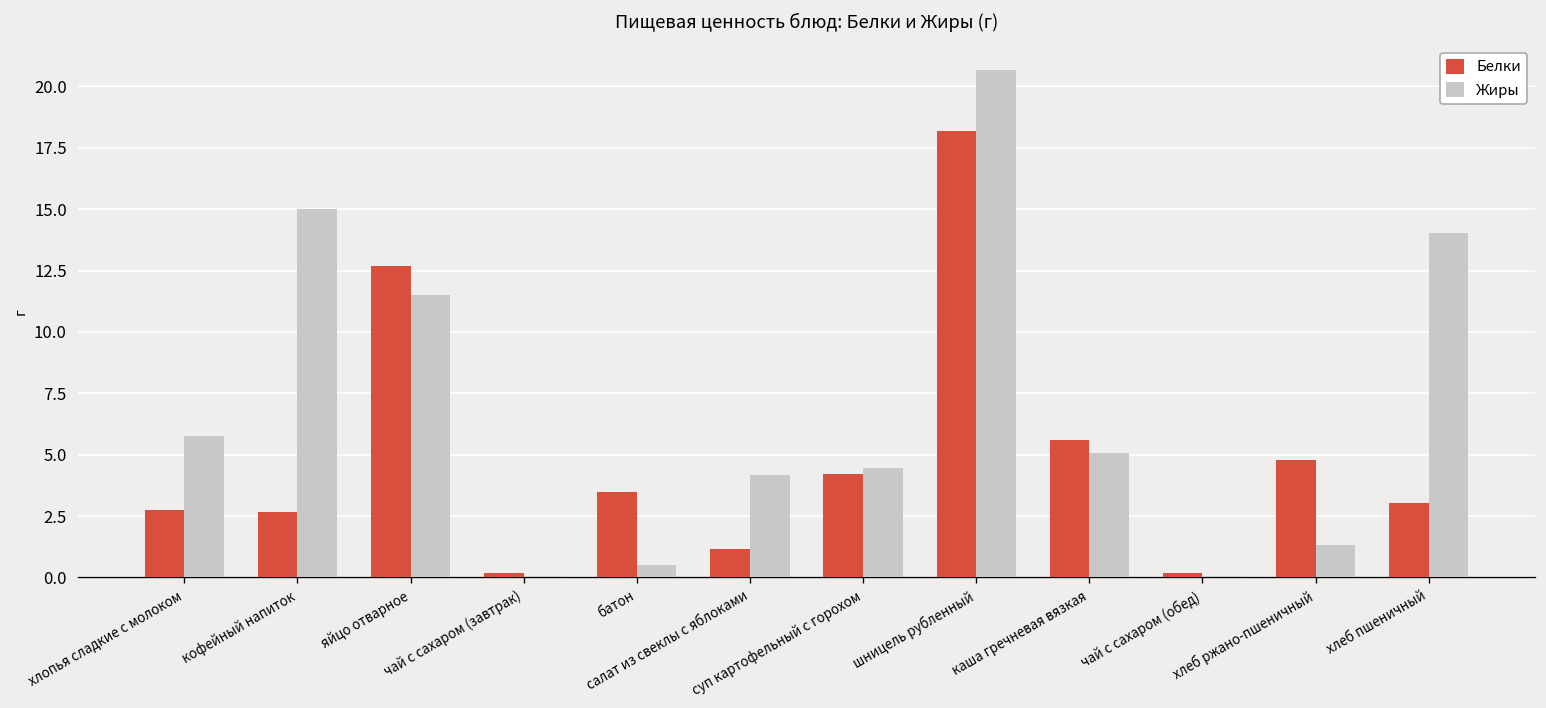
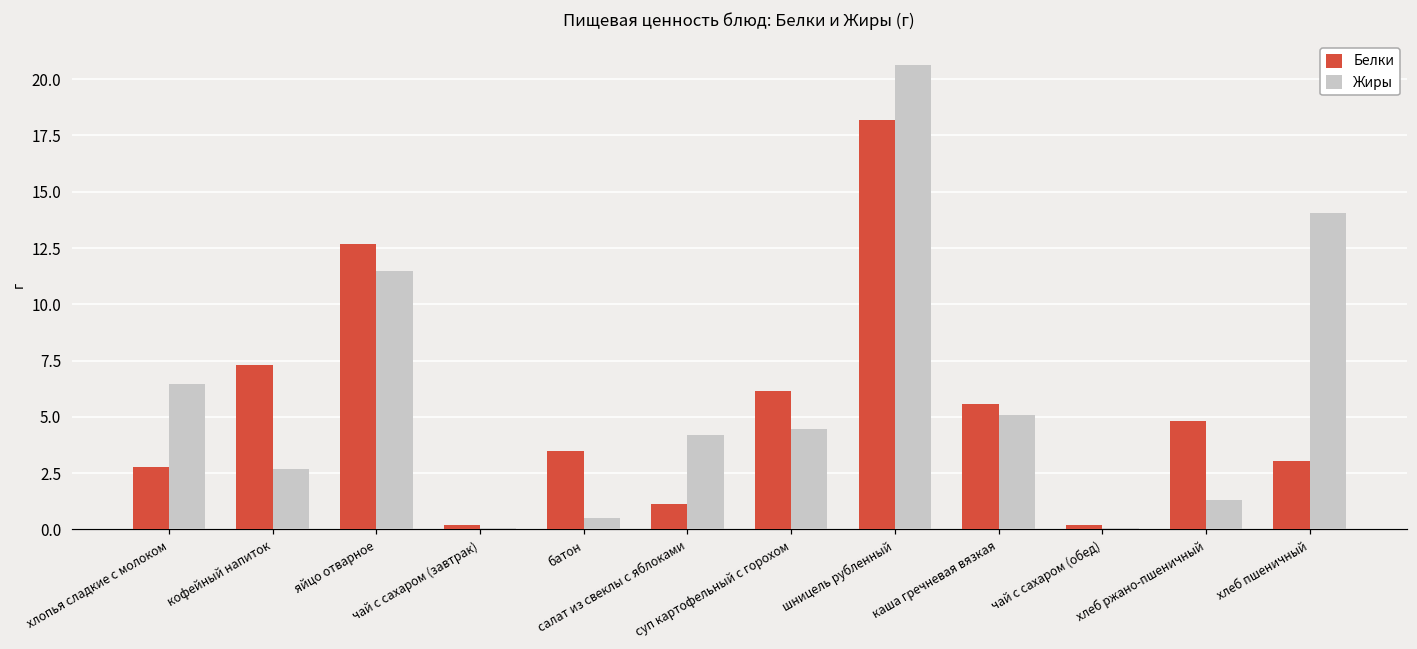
Жиры, хлопья сладкие с молоком: 5.8 -> 6.5
Белки, кофейный напиток: 2.7 -> 7.3
Жиры, кофейный напиток: 15.0 -> 2.7
Белки, суп картофельный с горохом: 4.2 -> 6.1
